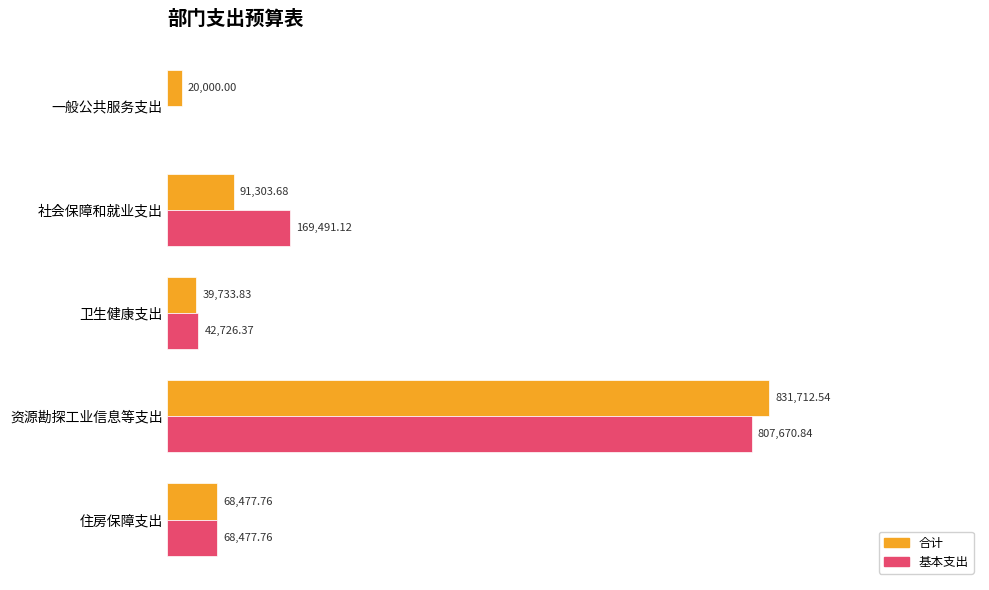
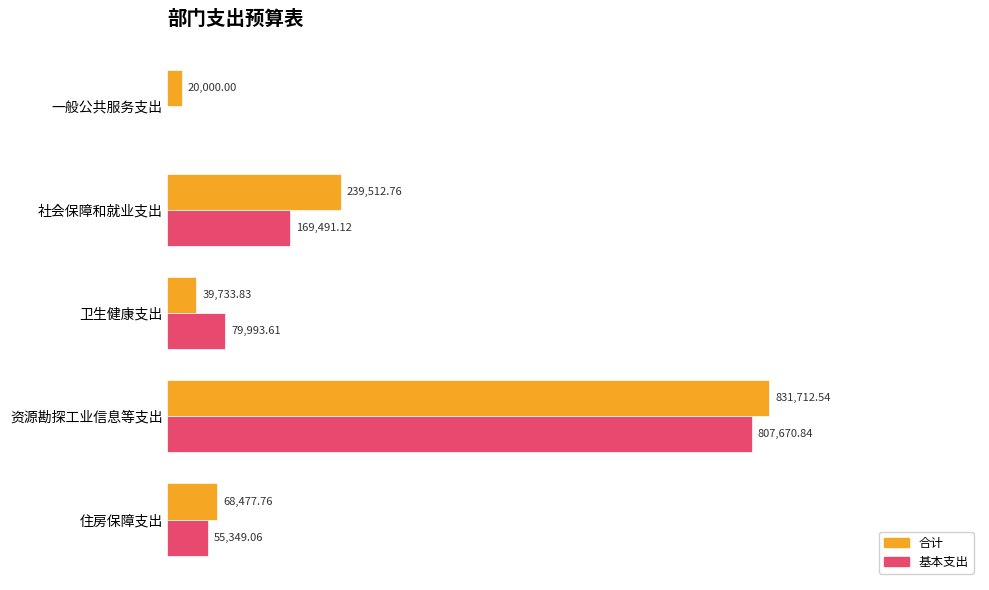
合计, 社会保障和就业支出: 91,303.68 -> 239,512.76
基本支出, 卫生健康支出: 42,726.37 -> 79,993.61
基本支出, 住房保障支出: 68,477.76 -> 55,349.06
